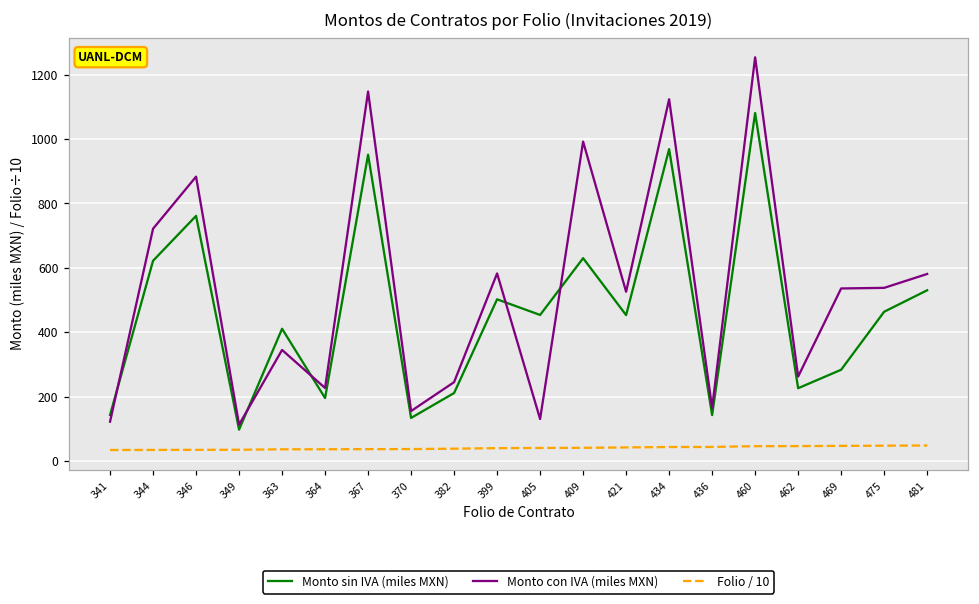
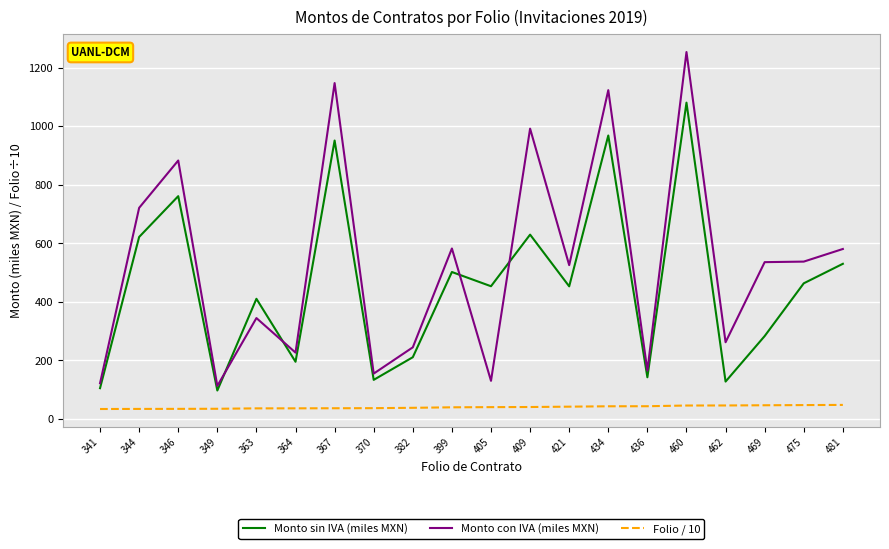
Monto sin IVA (miles MXN), 341: 140 -> 110
Monto sin IVA (miles MXN), 462: 230 -> 130
